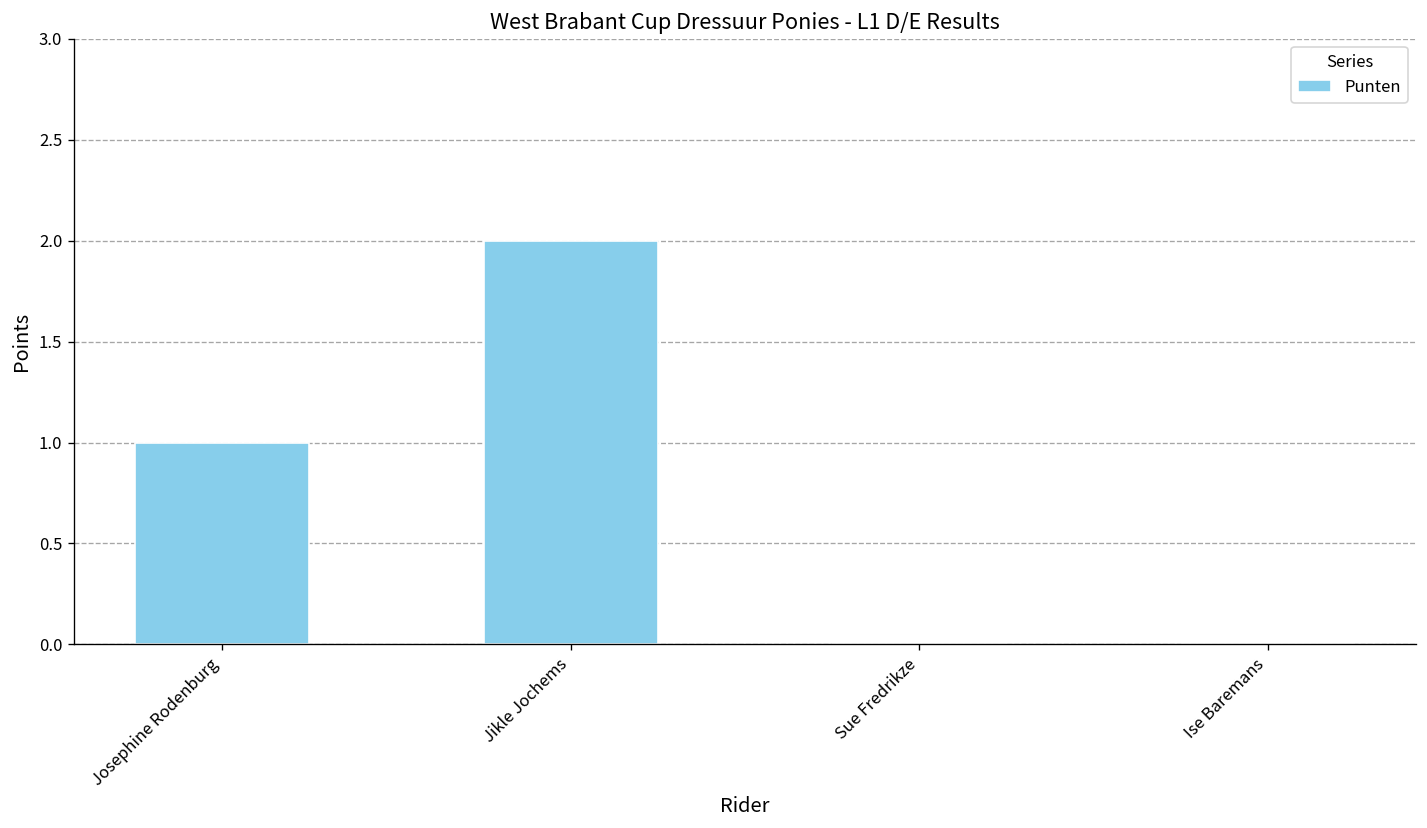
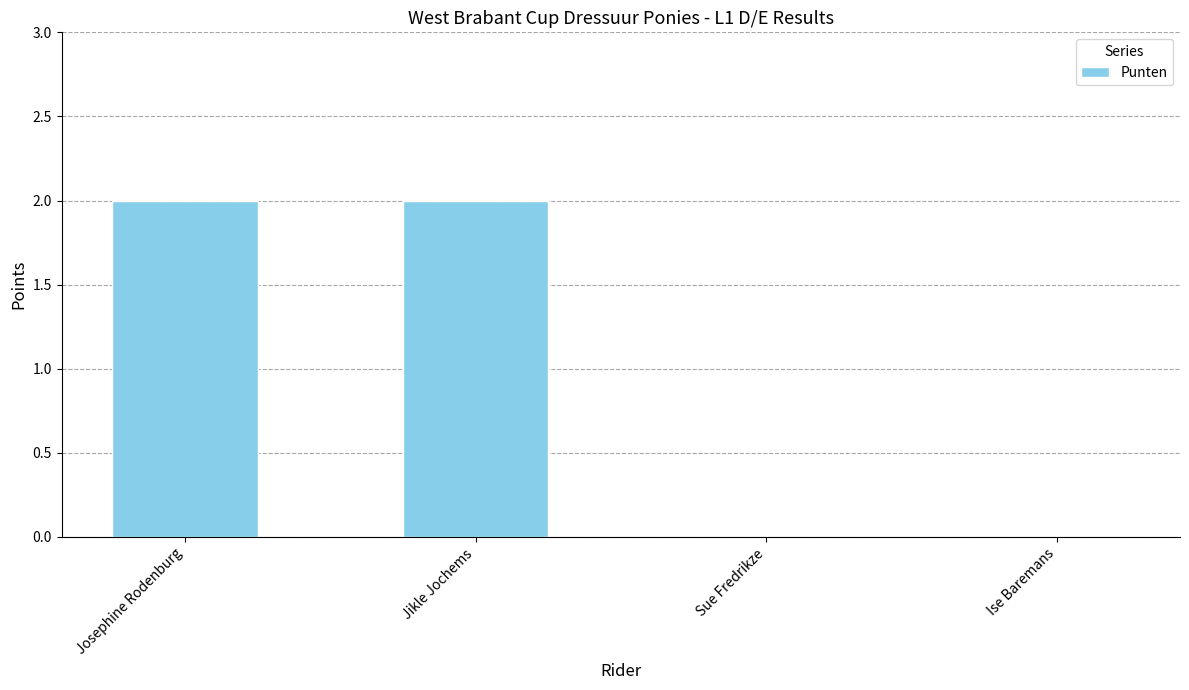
Josephine Rodenburg: 1 -> 2
